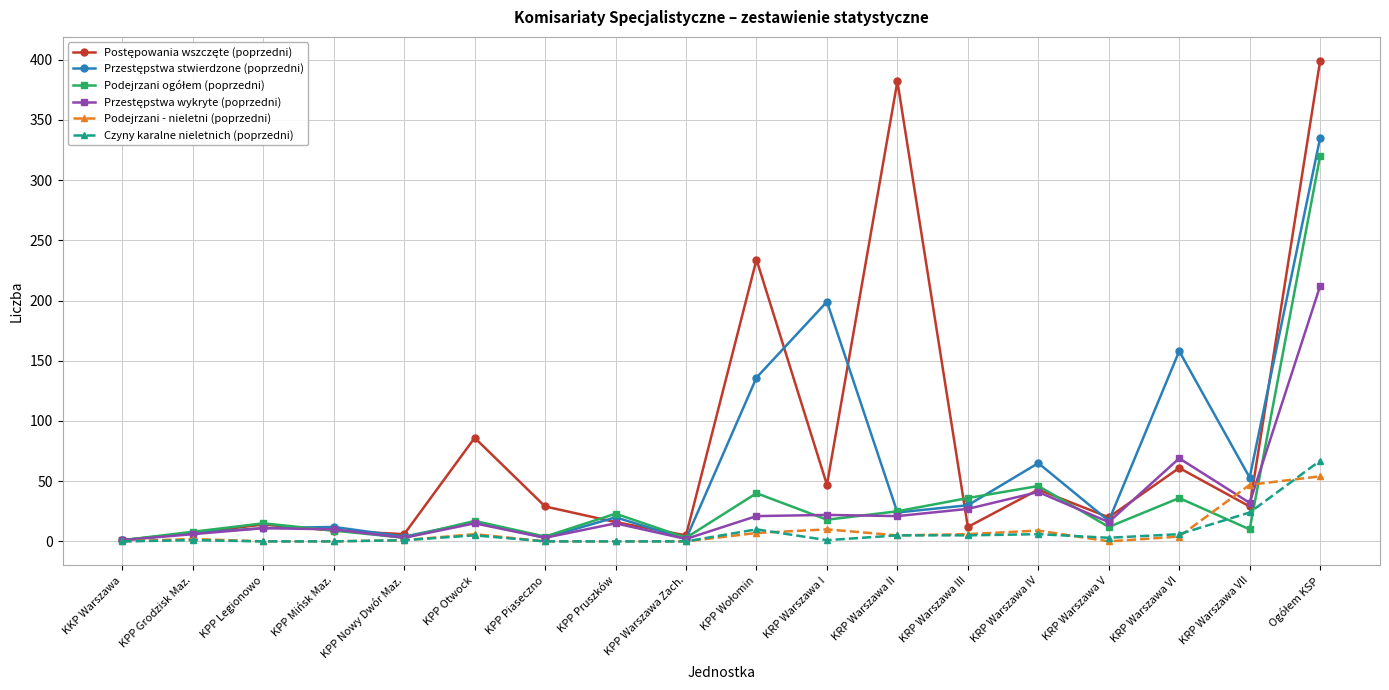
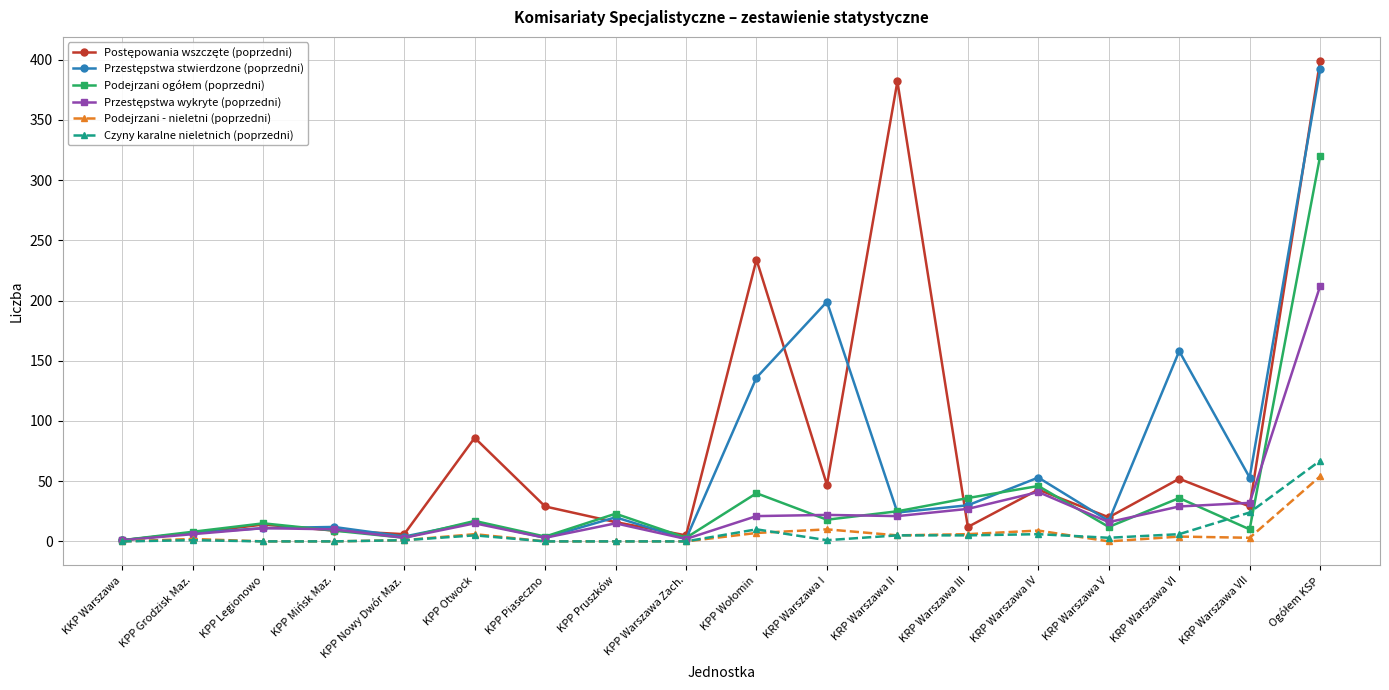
Przestępstwa stwierdzone (poprzedni), KRP Warszawa IV: 65 -> 53
Postępowania wszczęte (poprzedni), KRP Warszawa VI: 61 -> 52
Przestępstwa wykryte (poprzedni), KRP Warszawa VI: 69 -> 29
Podejrzani - nieletni (poprzedni), KRP Warszawa VII: 47 -> 3
Przestępstwa stwierdzone (poprzedni), Ogółem KSP: 335 -> 392
